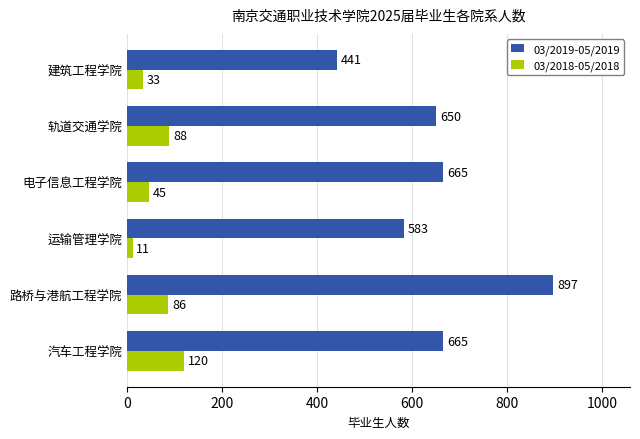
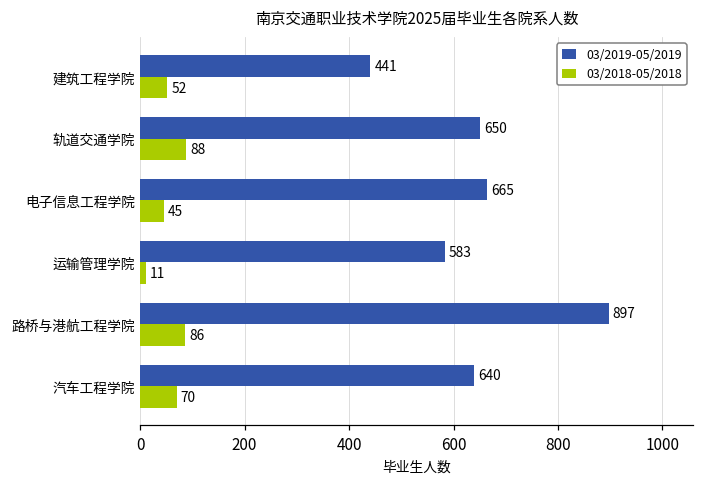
03/2018-05/2018, 建筑工程学院: 33 -> 52
03/2019-05/2019, 汽车工程学院: 665 -> 640
03/2018-05/2018, 汽车工程学院: 120 -> 70
